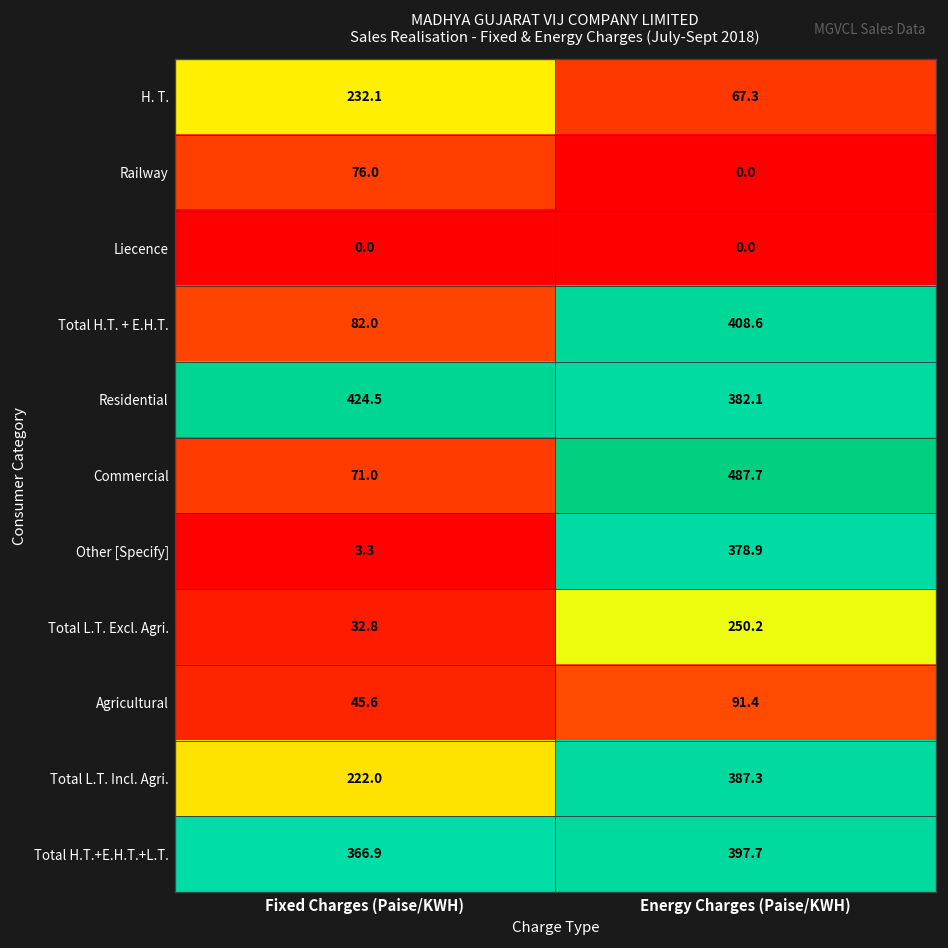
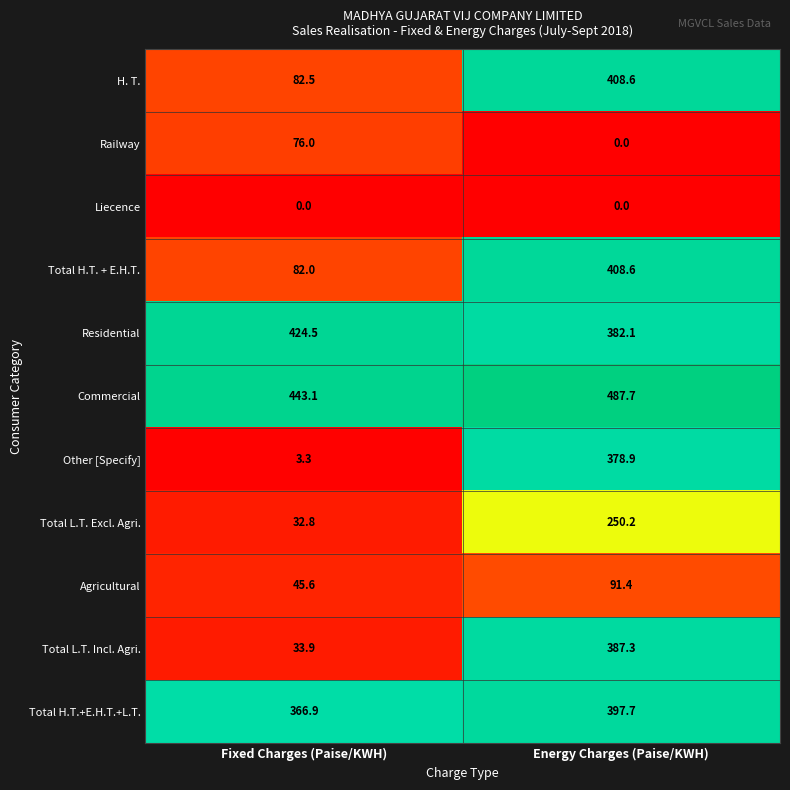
H. T., Fixed Charges (Paise/KWH): 232.1 -> 82.5
H. T., Energy Charges (Paise/KWH): 67.3 -> 408.6
Commercial, Fixed Charges (Paise/KWH): 71.0 -> 443.1
Total L.T. Incl. Agri., Fixed Charges (Paise/KWH): 222.0 -> 33.9
